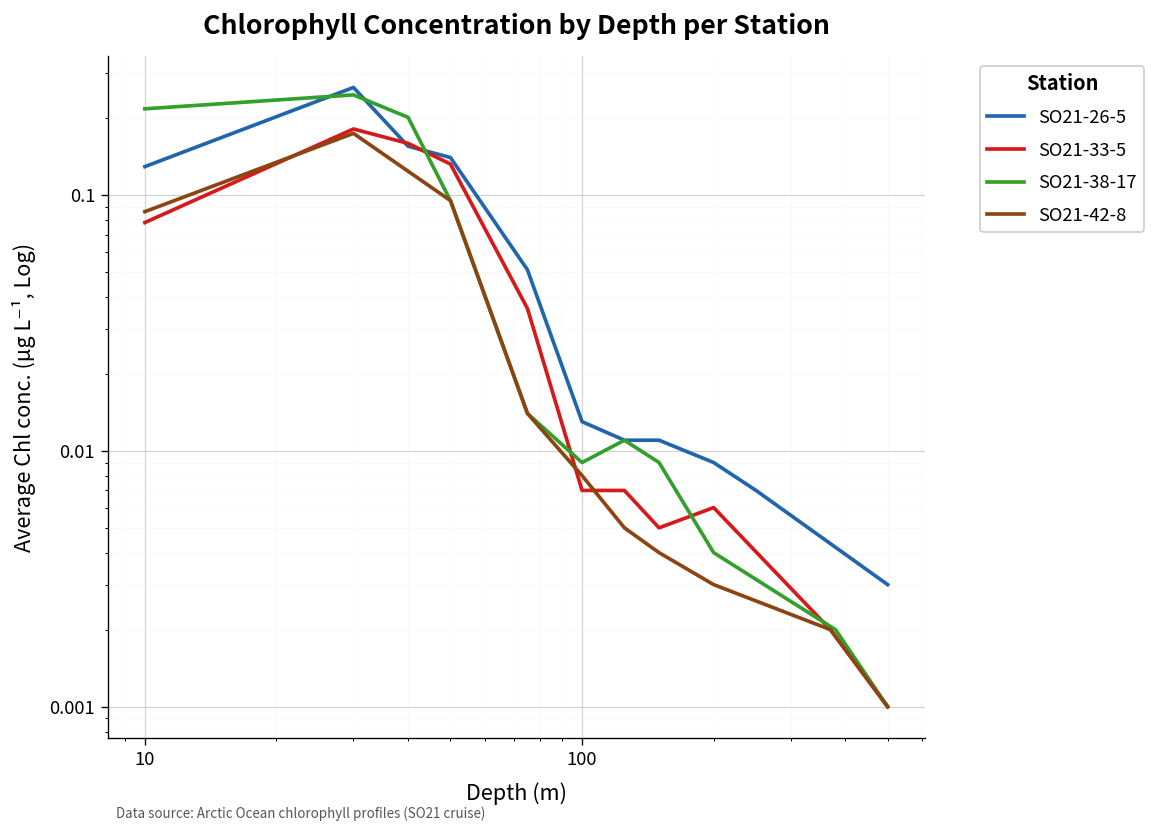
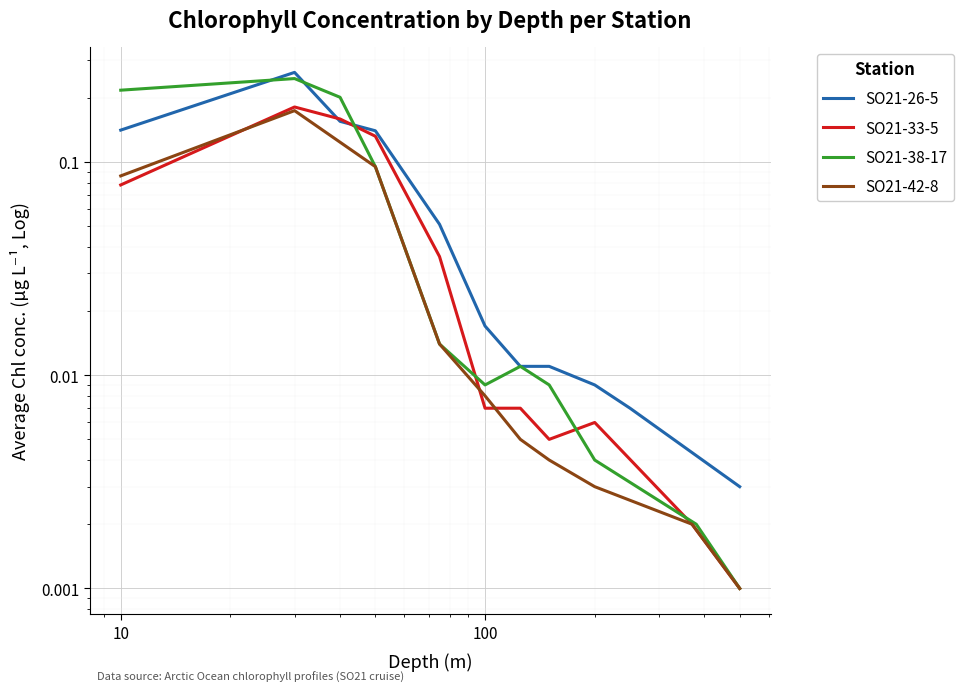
SO21-26-5, 10: 0.13 -> 0.14
SO21-26-5, 100: 0.013 -> 0.017
